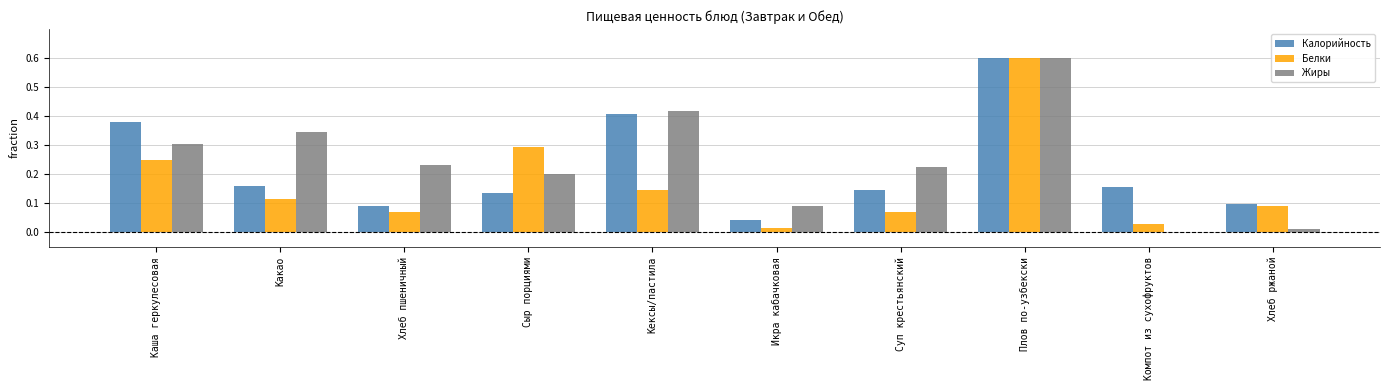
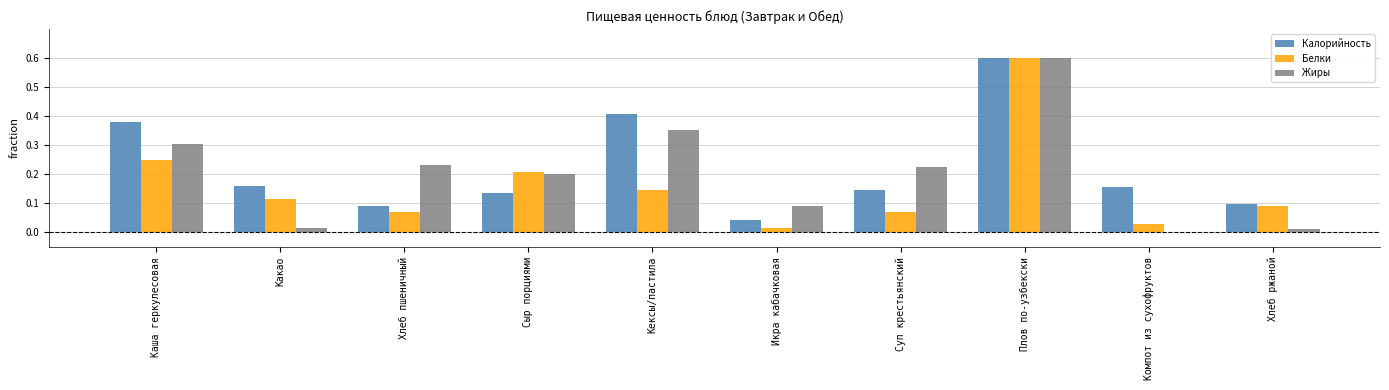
Жиры, Какао: 0.34 -> 0.02
Белки, Сыр порциями: 0.30 -> 0.21
Жиры, Кексы/пастила: 0.42 -> 0.35
